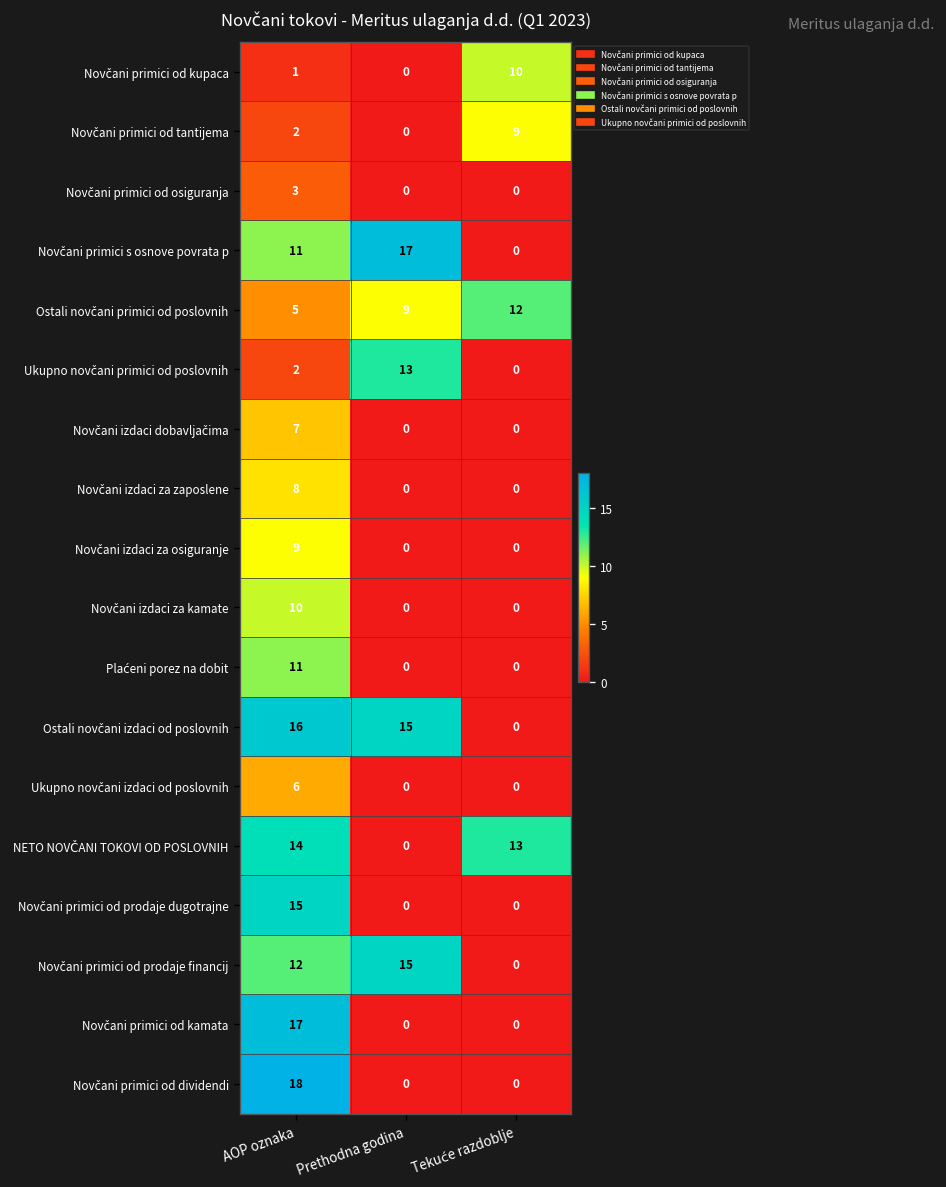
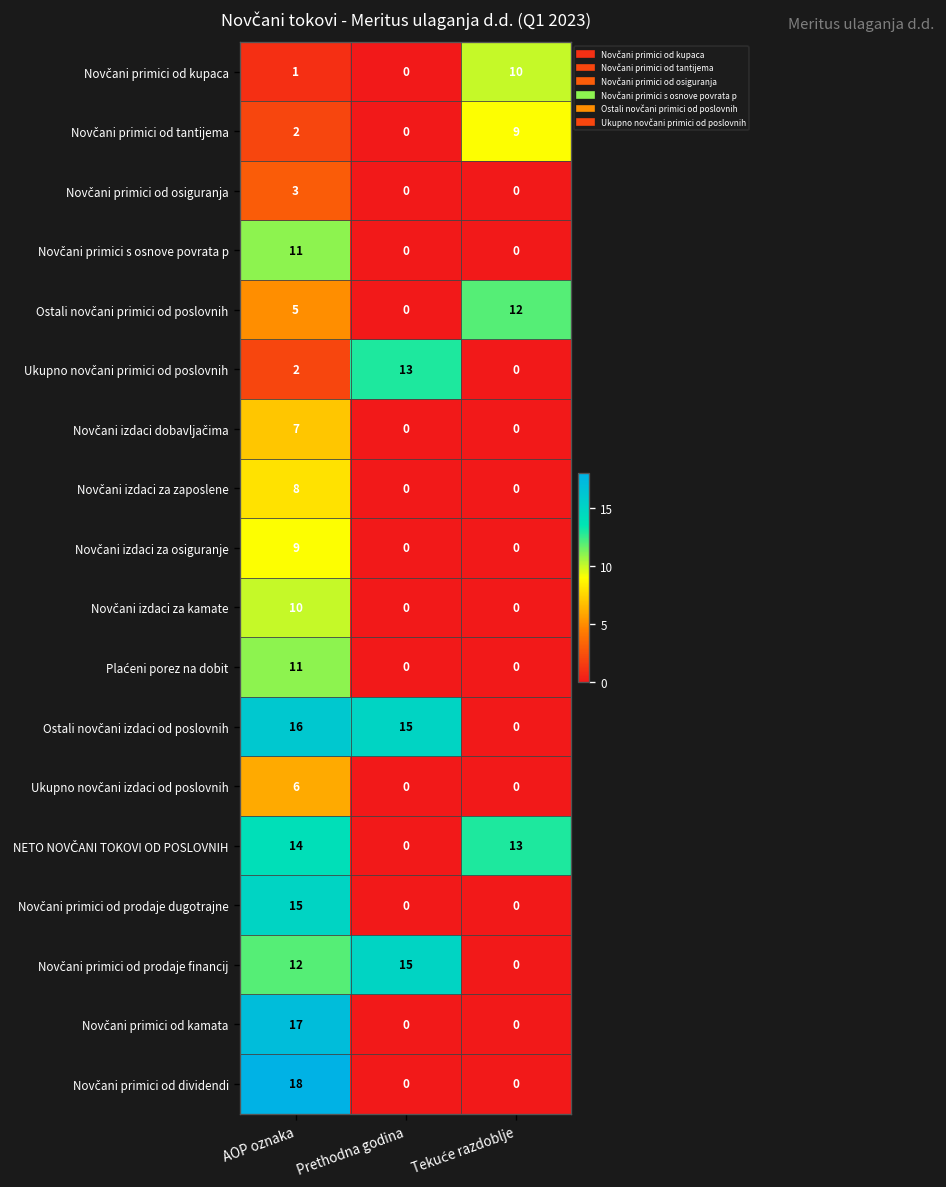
Novčani primici s osnove povrata p, Prethodna godina: 17 -> 0
Ostali novčani primici od poslovnih, Prethodna godina: 9 -> 0
